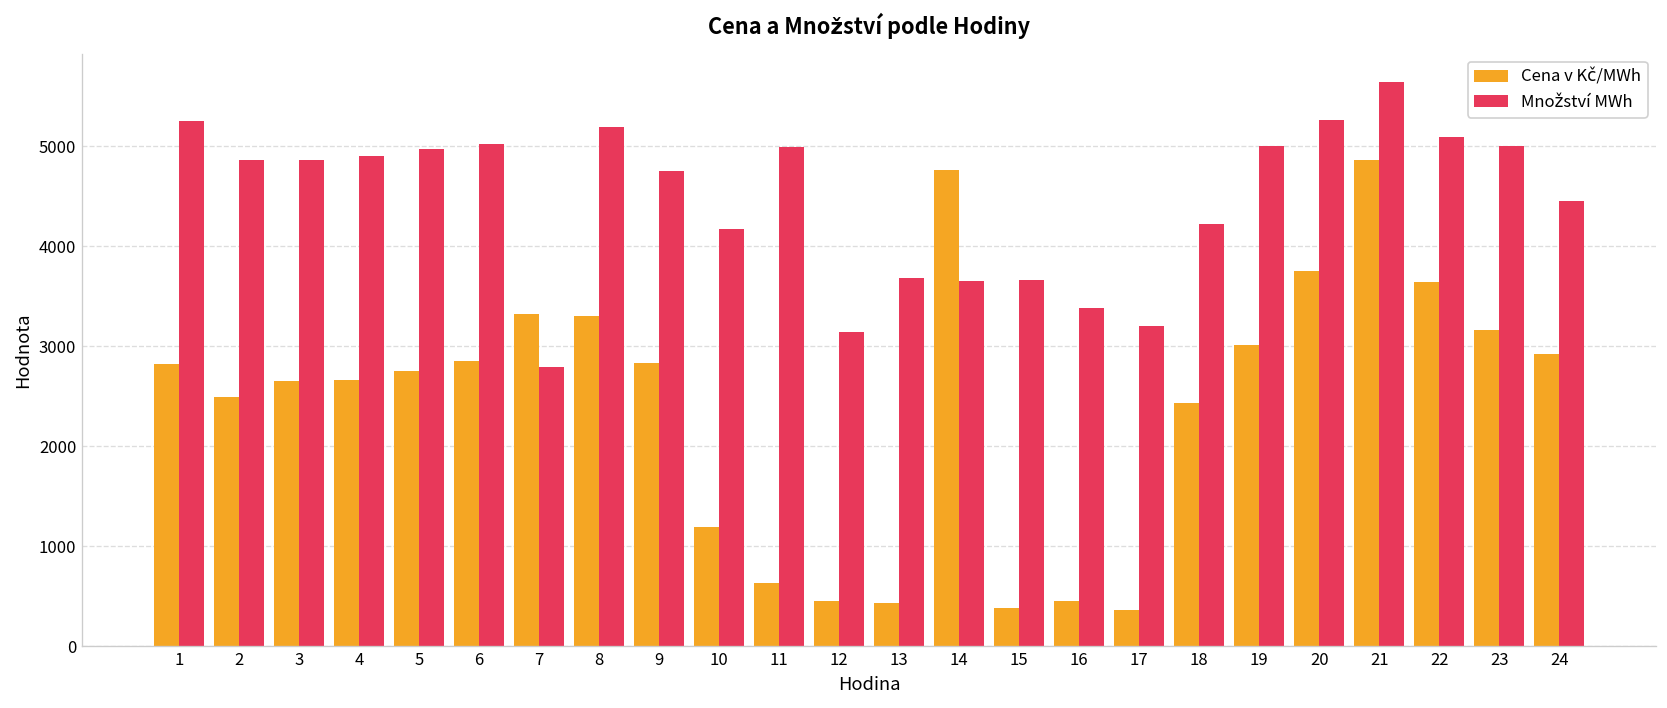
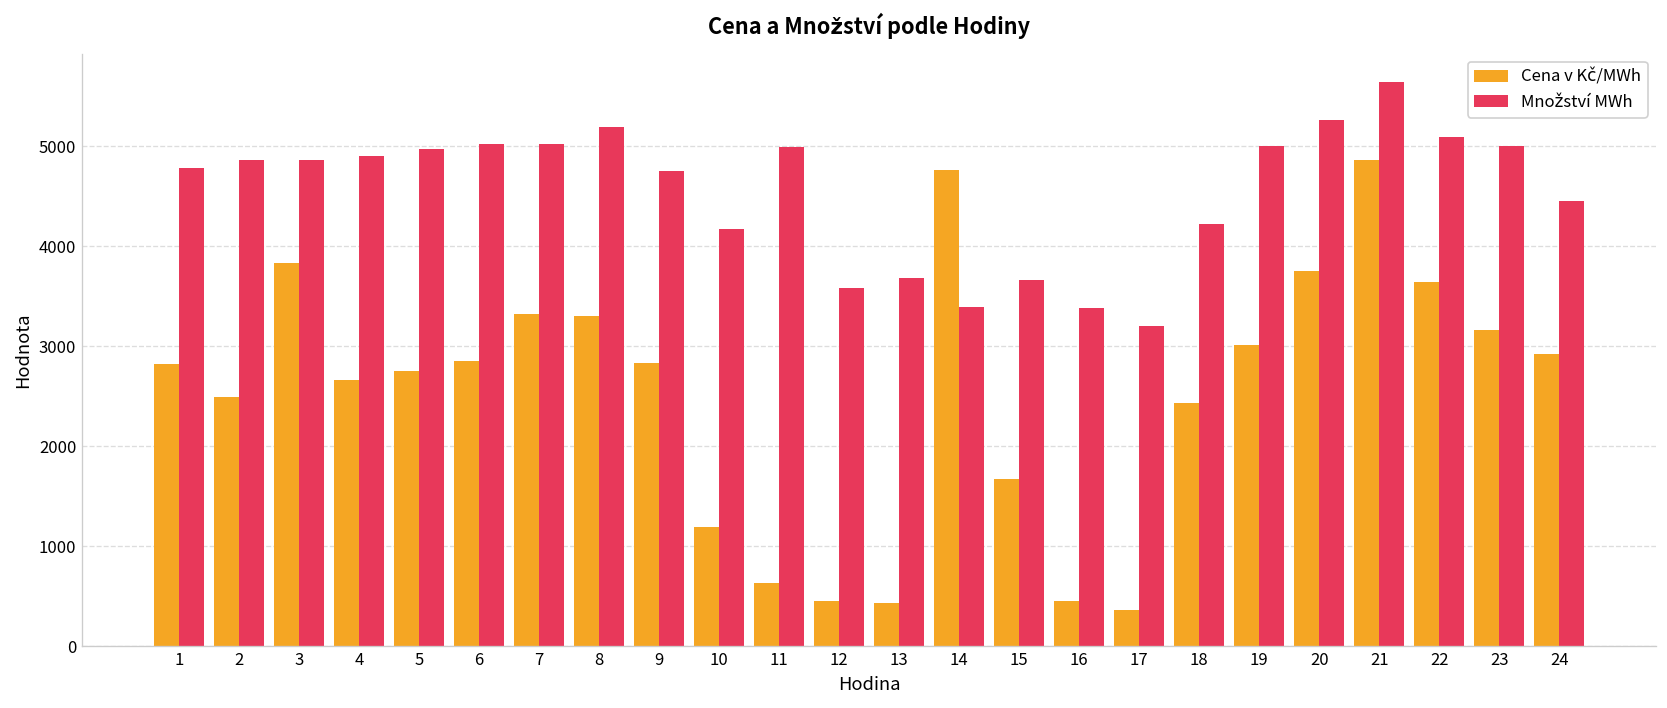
Množství MWh, 1: 5200 -> 4800
Cena v Kč/MWh, 3: 2700 -> 3800
Množství MWh, 7: 2800 -> 5000
Množství MWh, 12: 3100 -> 3600
Množství MWh, 14: 3700 -> 3400
Cena v Kč/MWh, 15: 400 -> 1700
